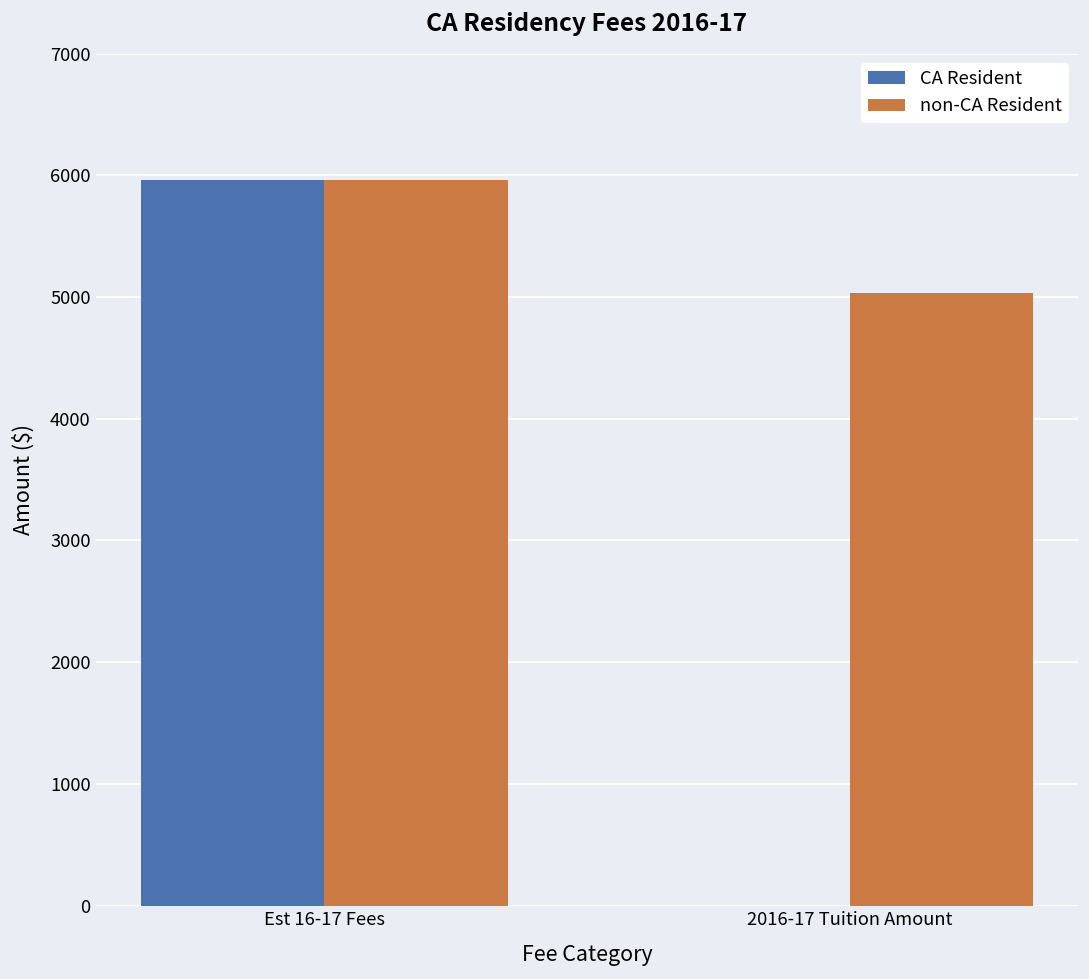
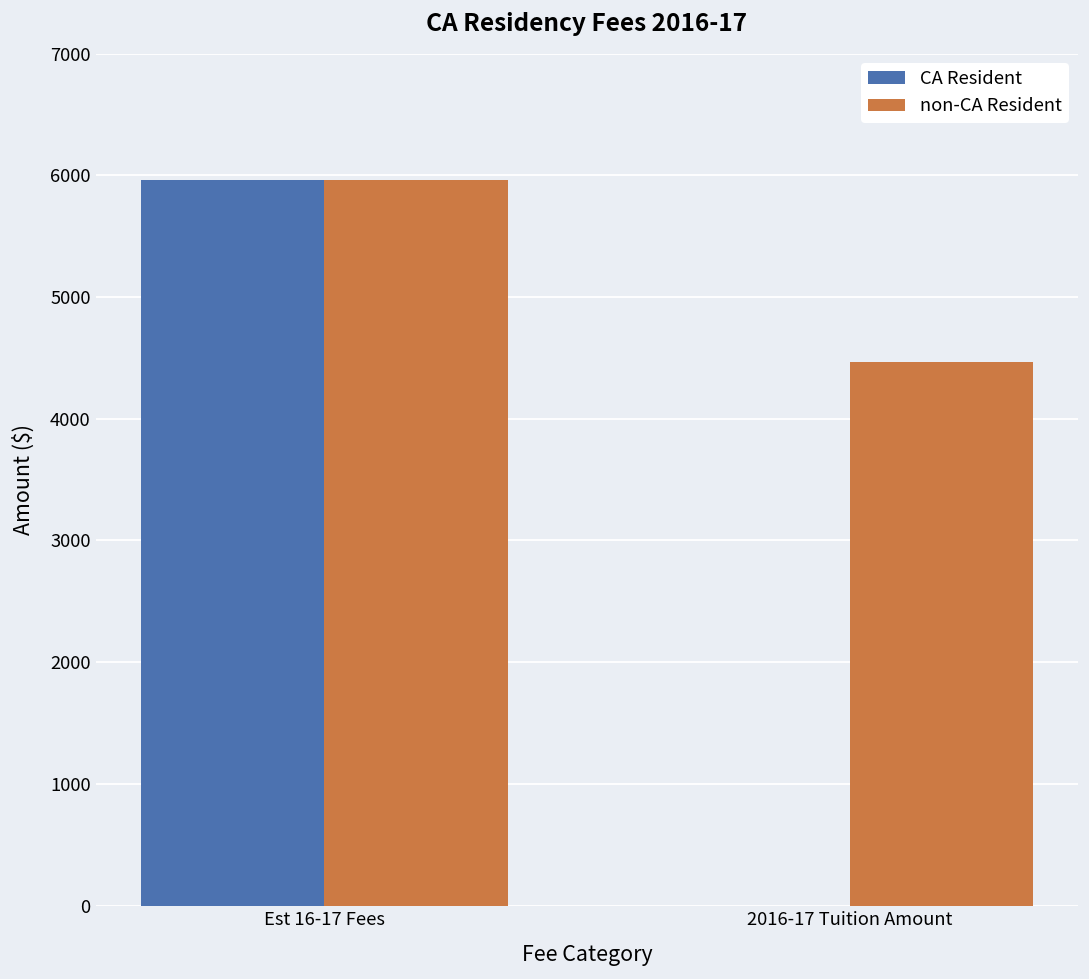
non-CA Resident, 2016-17 Tuition Amount: 5030 -> 4460
